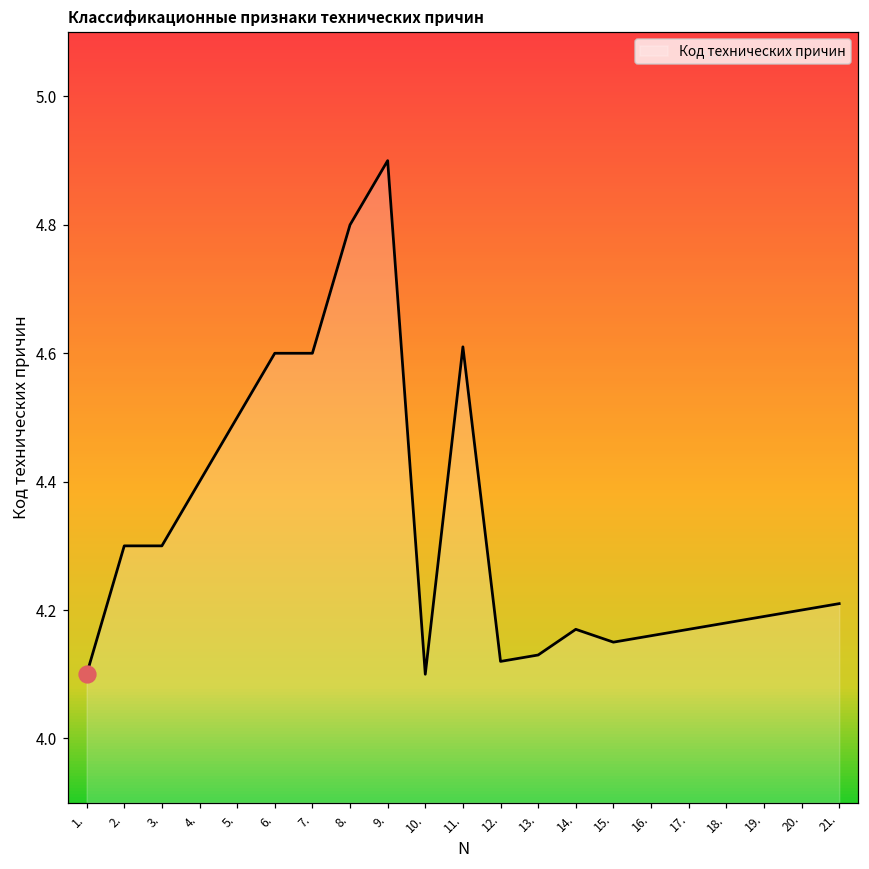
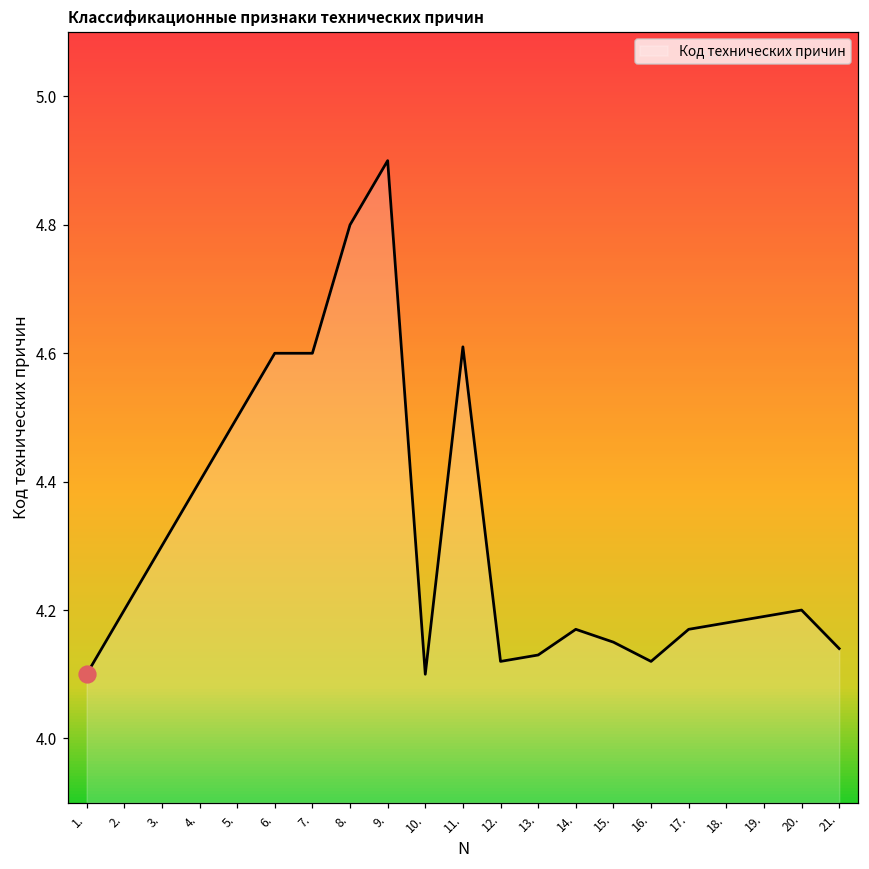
Код технических причин, 2.: 4.3 -> 4.2
Код технических причин, 16.: 4.16 -> 4.12
Код технических причин, 21.: 4.21 -> 4.14
